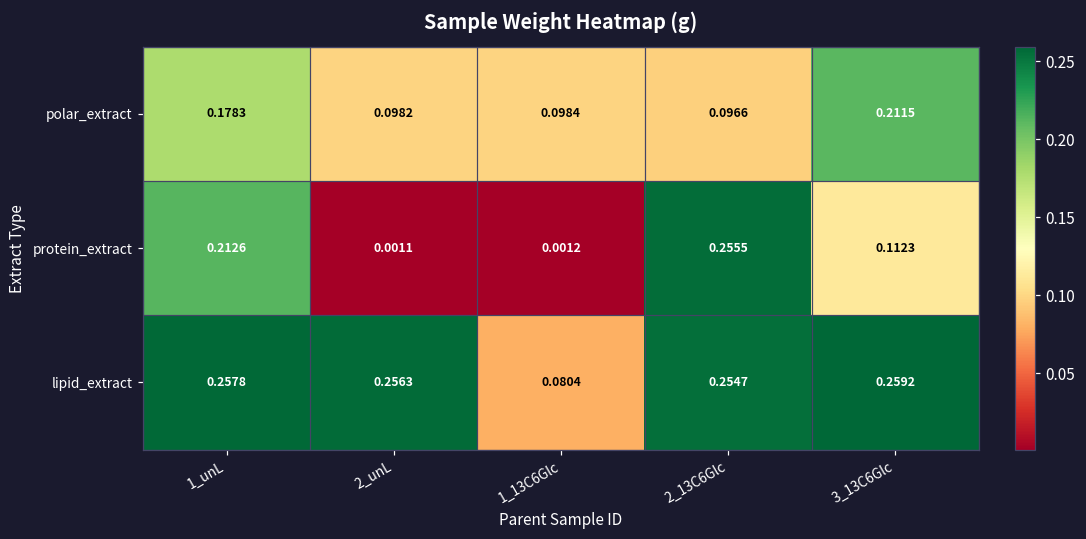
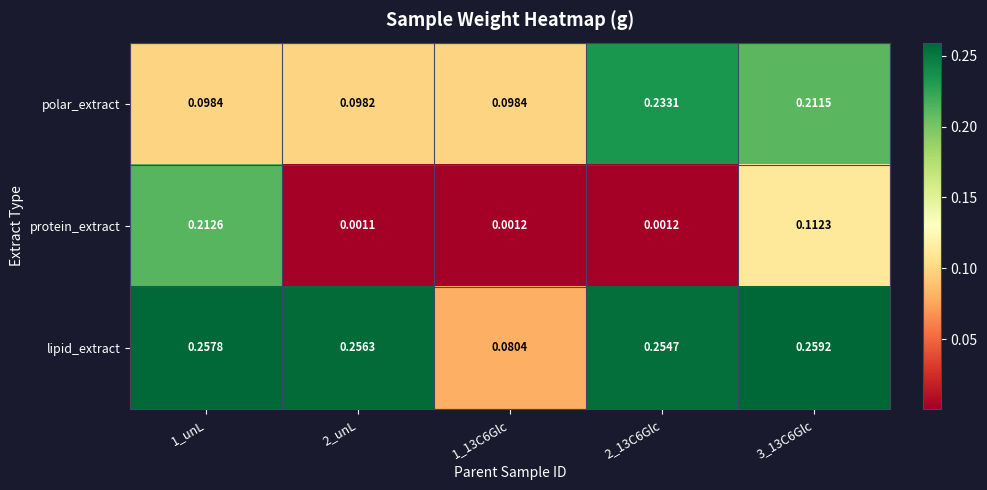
polar_extract, 1_unL: 0.1783 -> 0.0984
polar_extract, 2_13C6Glc: 0.0966 -> 0.2331
protein_extract, 2_13C6Glc: 0.2555 -> 0.0012
